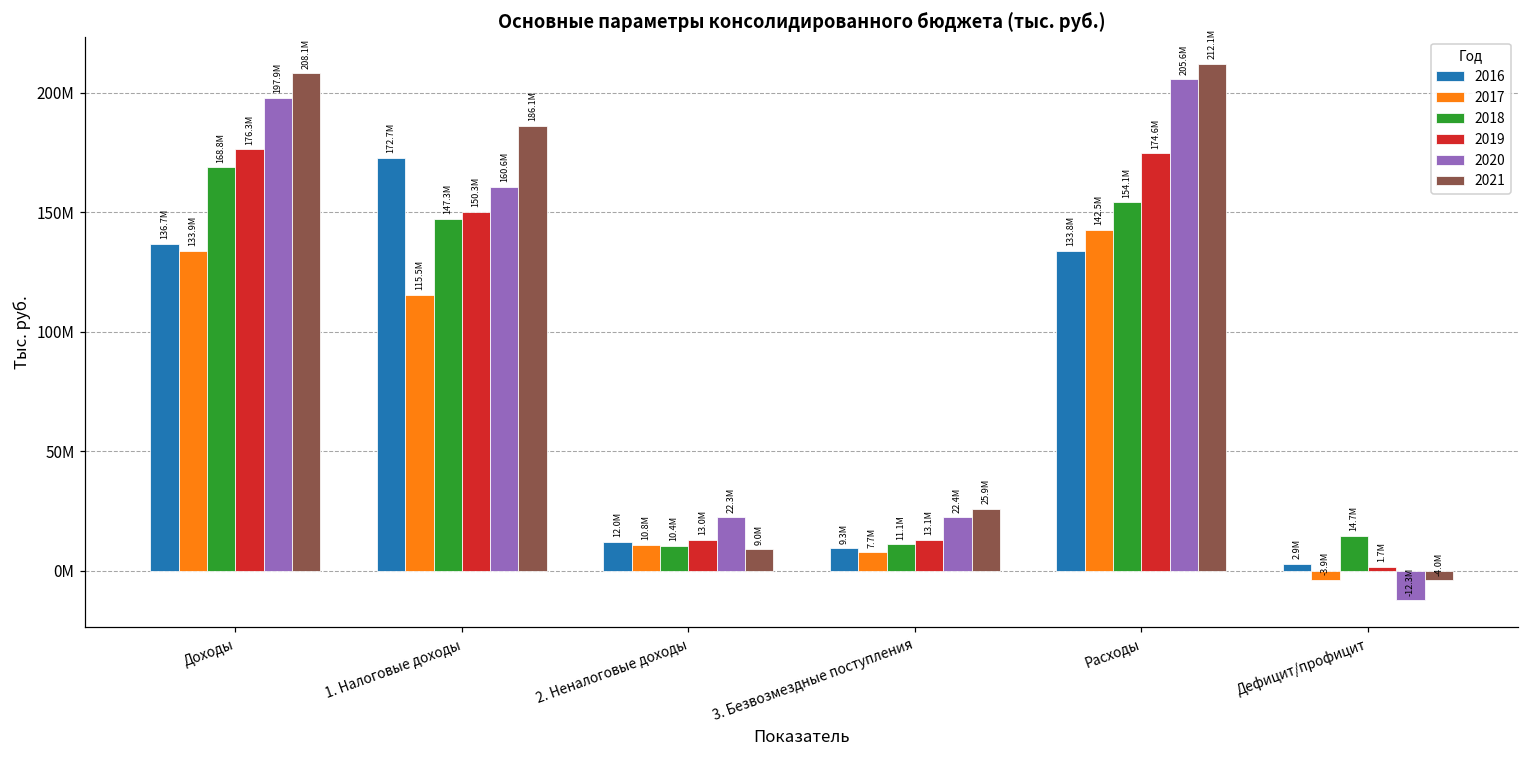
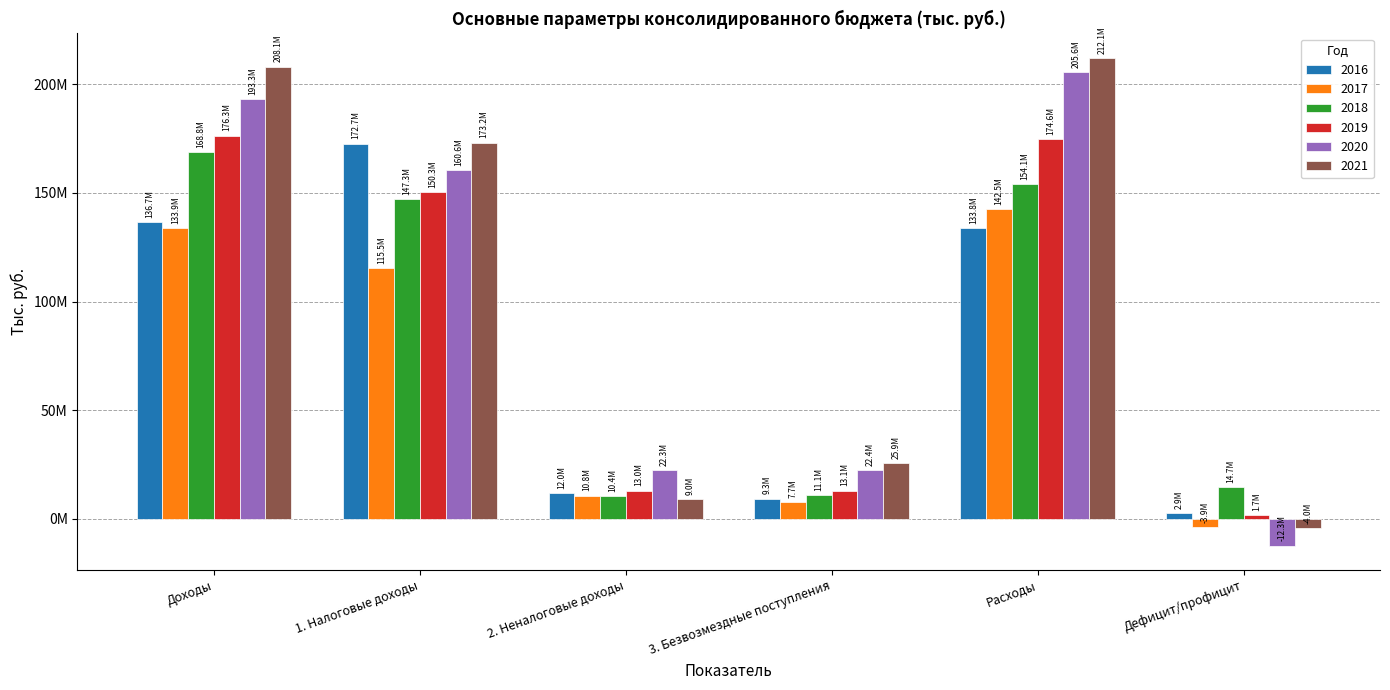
2020, Доходы: 197.9M -> 193.3M
2021, 1. Налоговые доходы: 186.1M -> 173.2M
